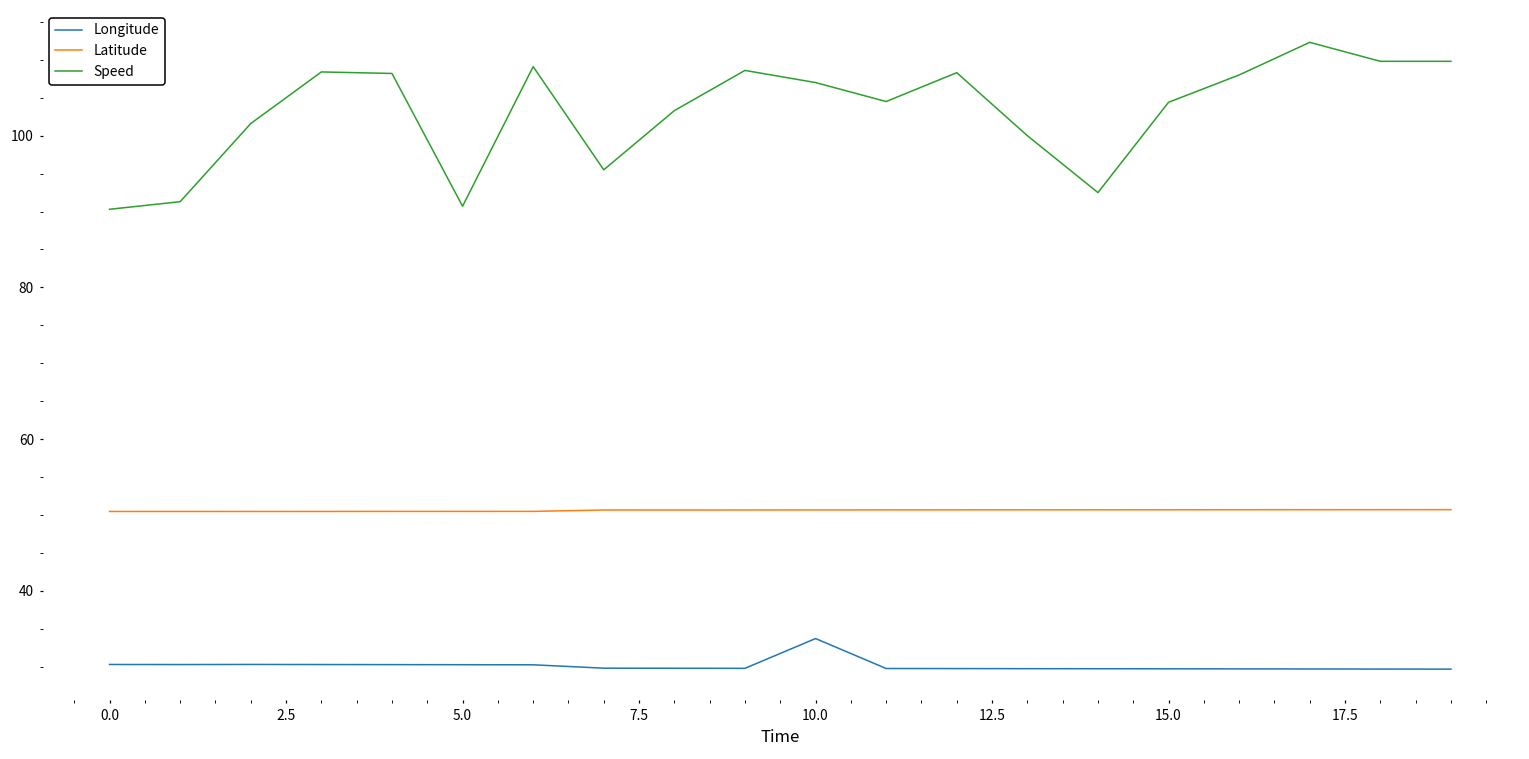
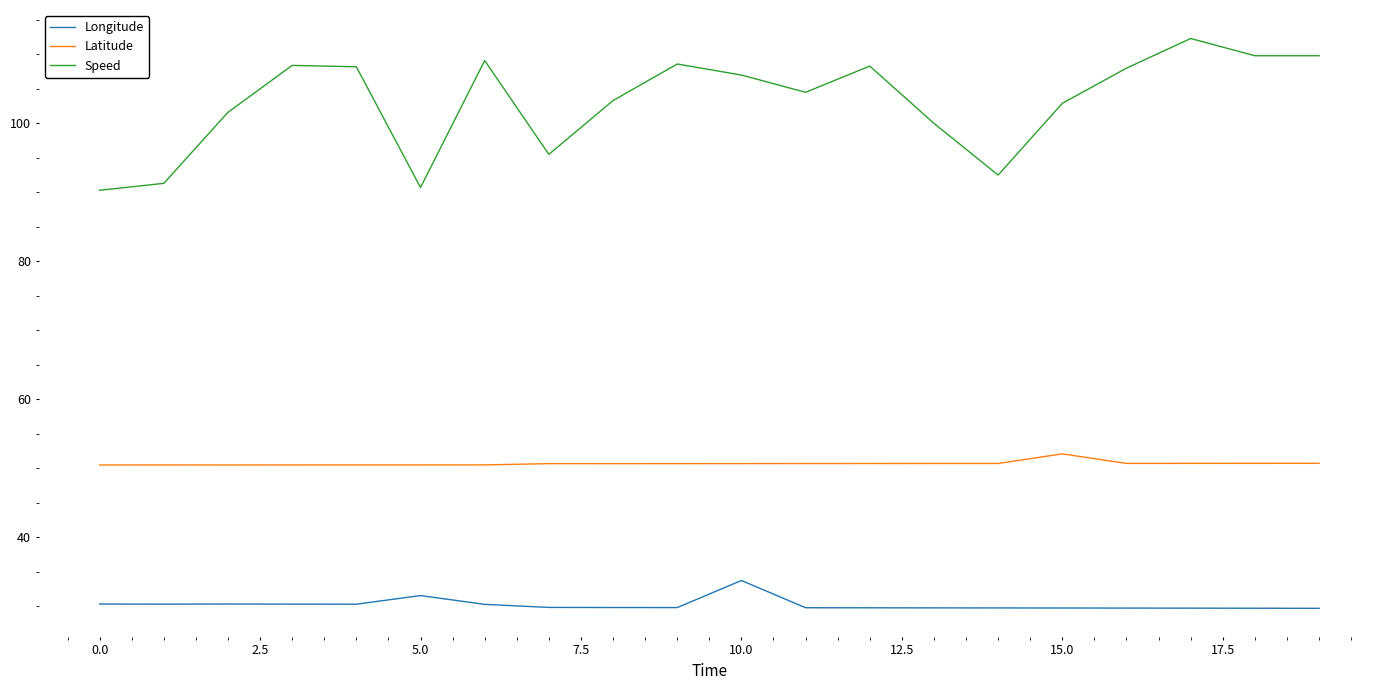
Longitude, 5.0: 30 -> 32
Latitude, 15.0: 51 -> 52
Speed, 15.0: 104 -> 103
